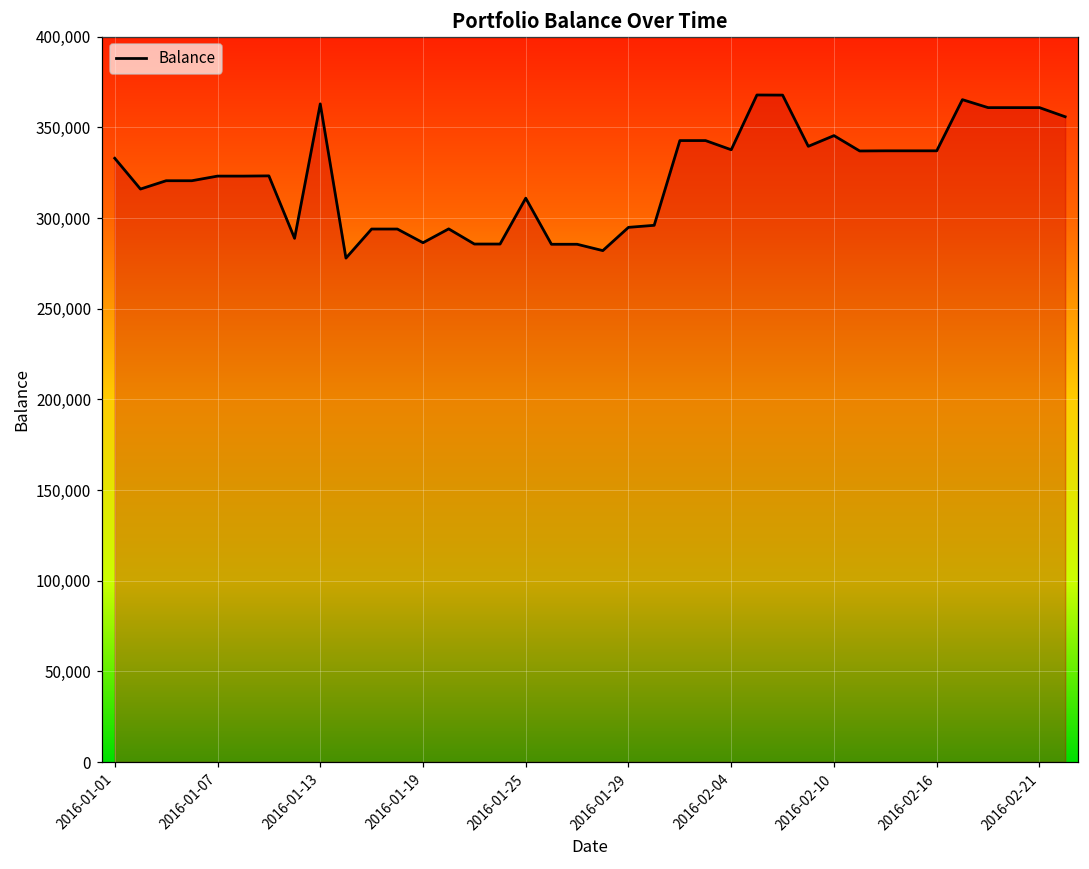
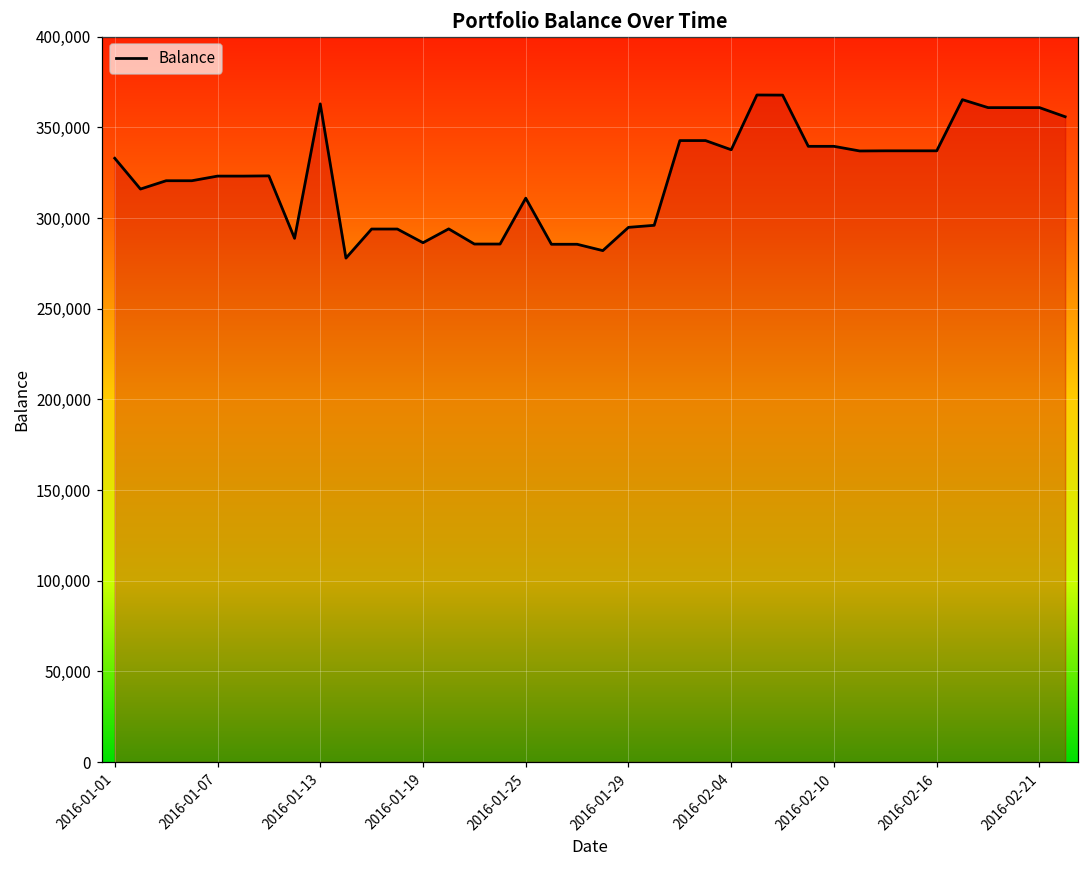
2016-02-10: 345,000 -> 340,000
